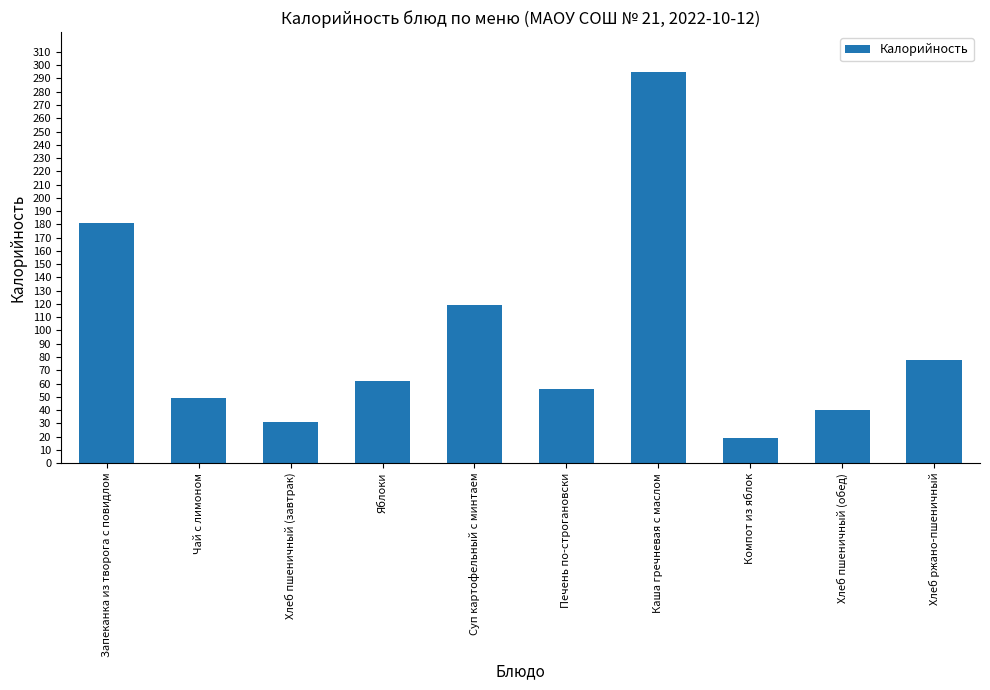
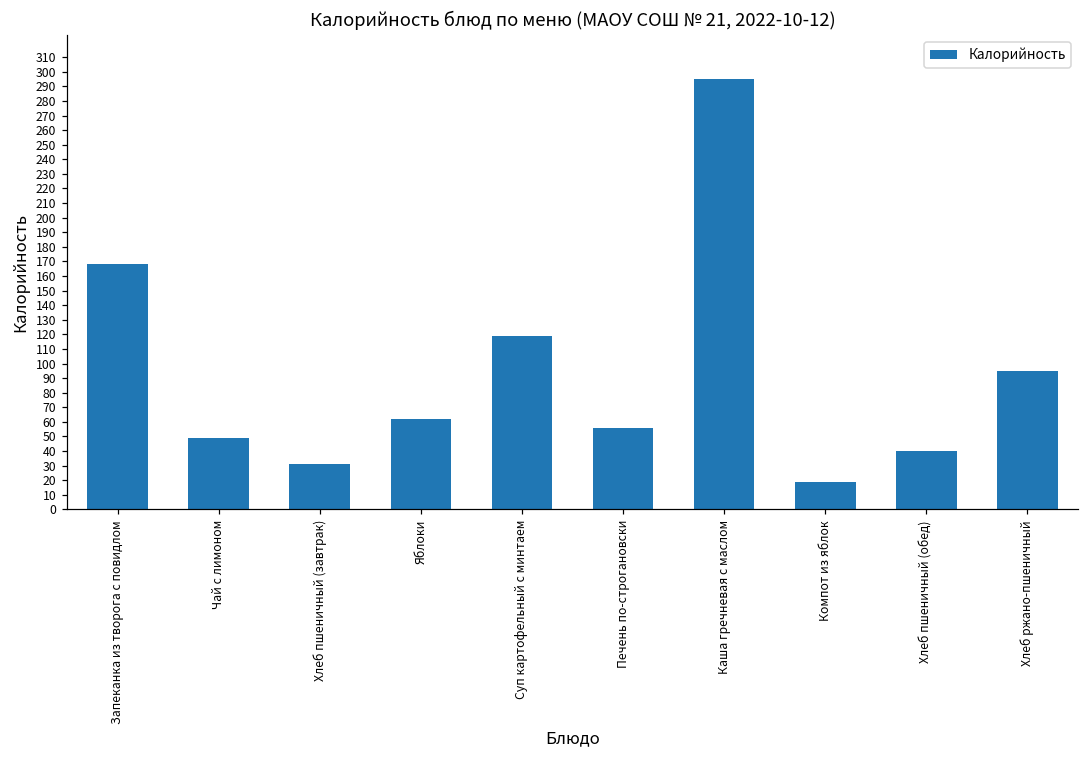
Запеканка из творога с повидлом: 181 -> 168
Хлеб ржано-пшеничный: 78 -> 95
